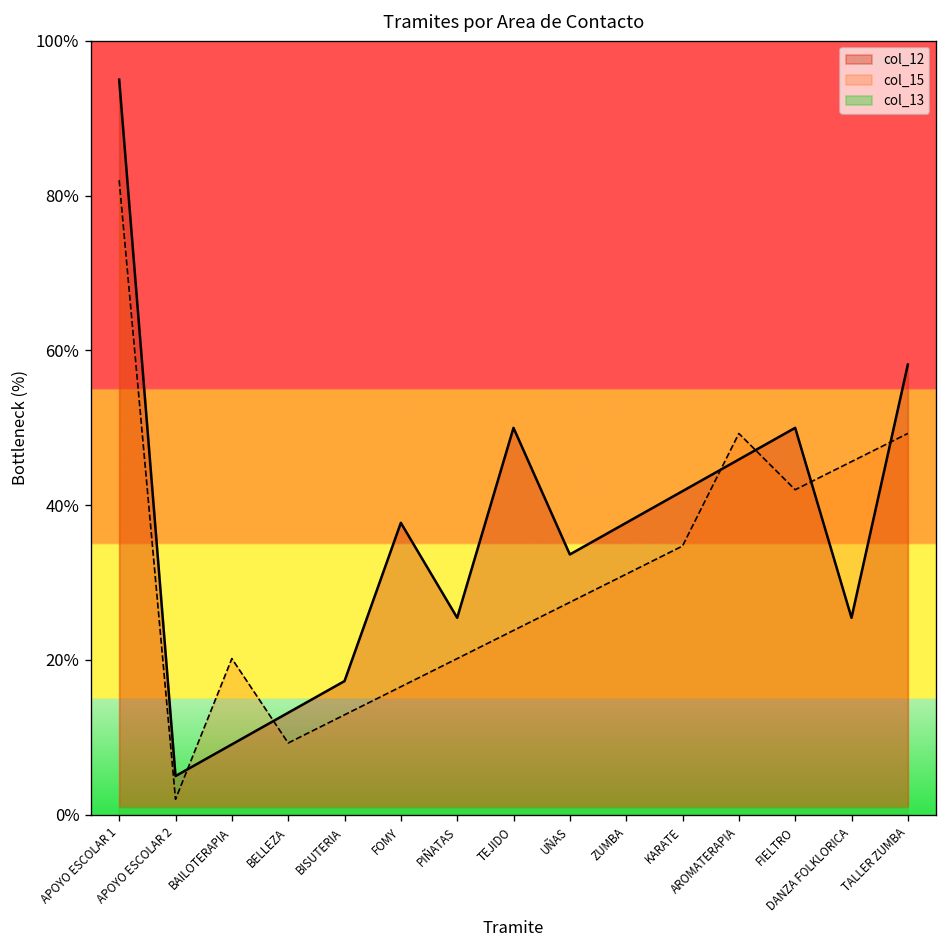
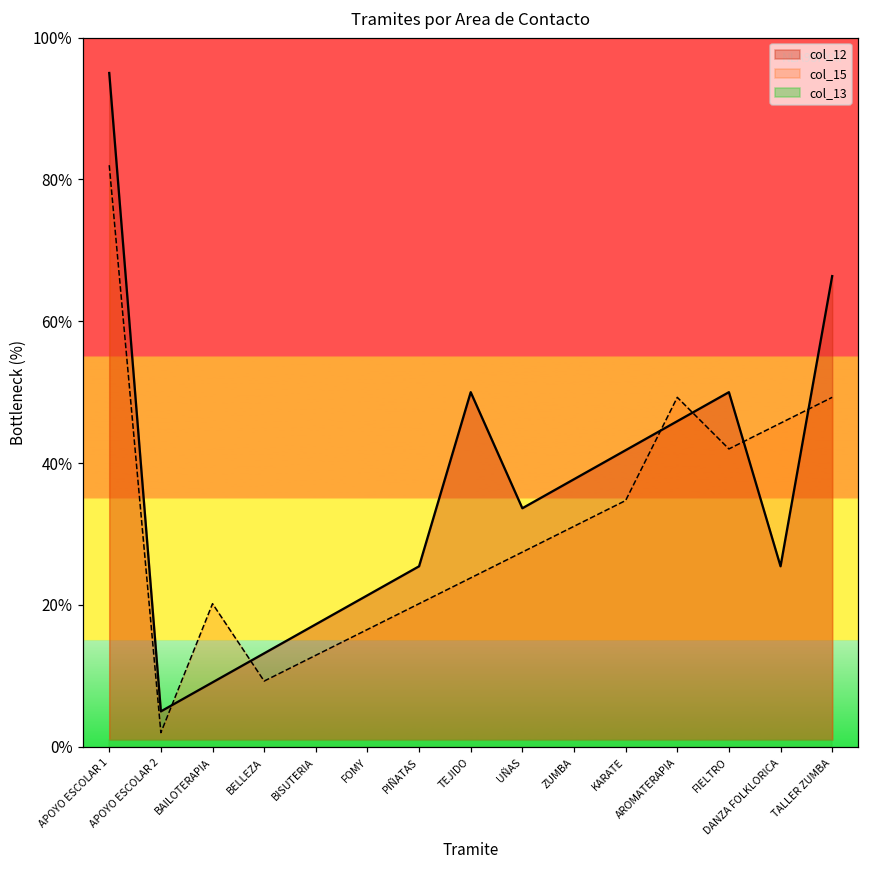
col_12, FOMY: 38% -> 21%
col_12, TALLER ZUMBA: 58% -> 66%
